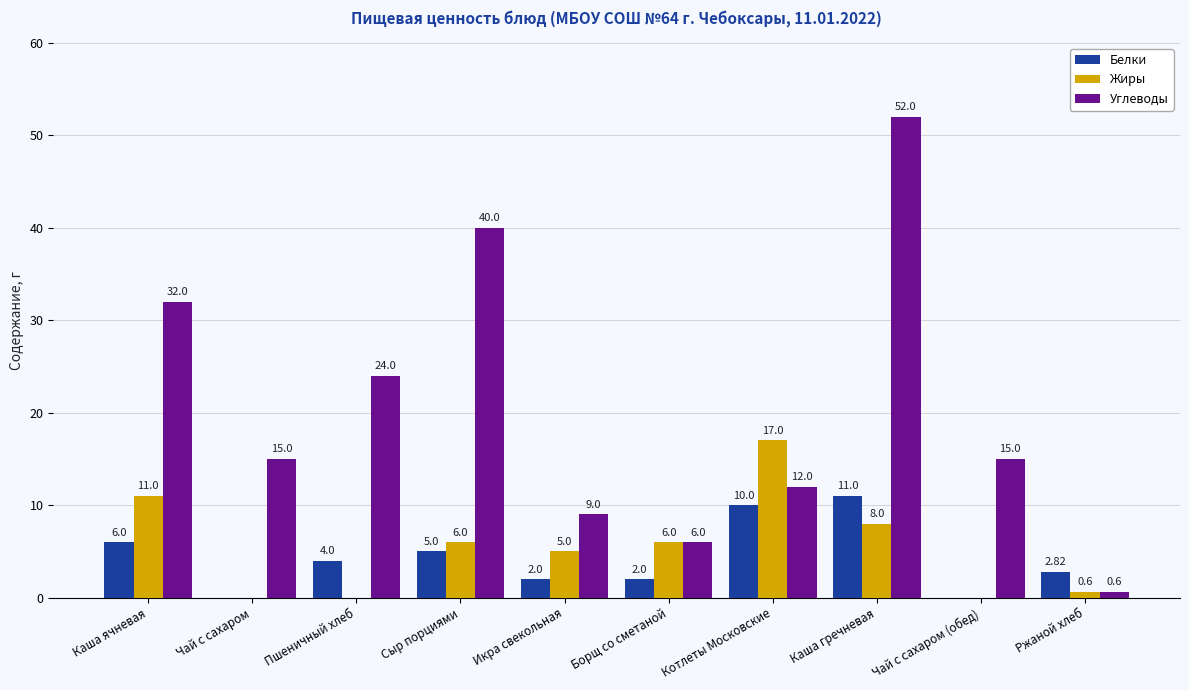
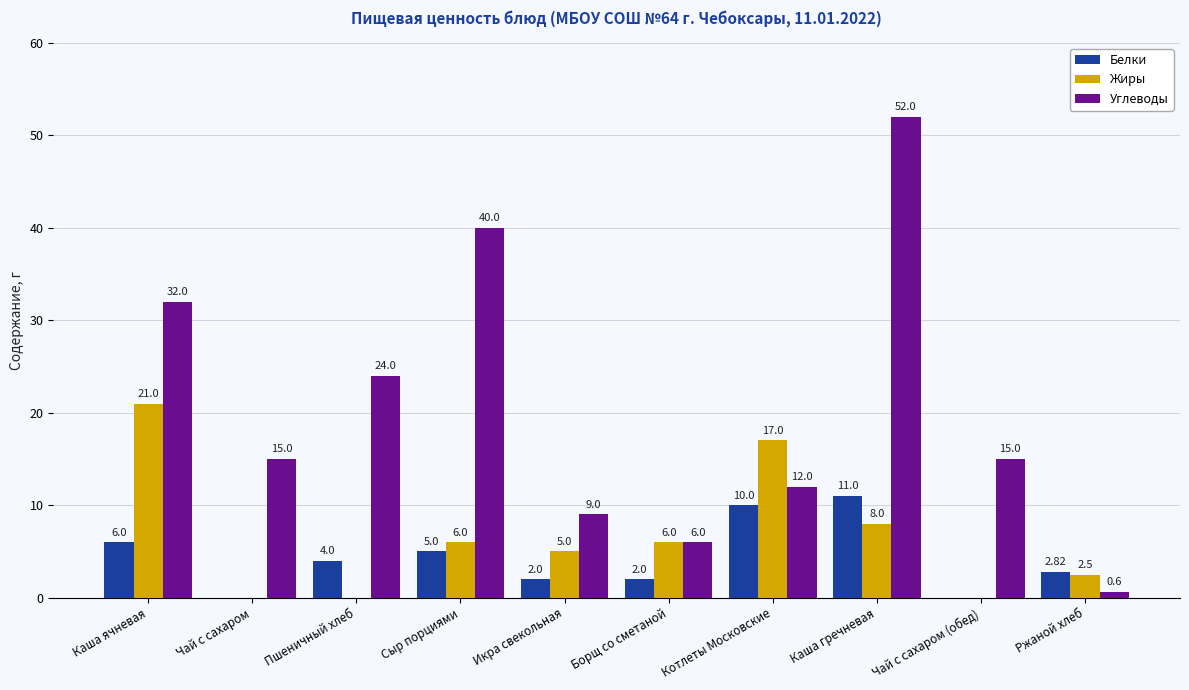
Жиры, Каша ячневая: 11.0 -> 21.0
Жиры, Ржаной хлеб: 0.6 -> 2.5
